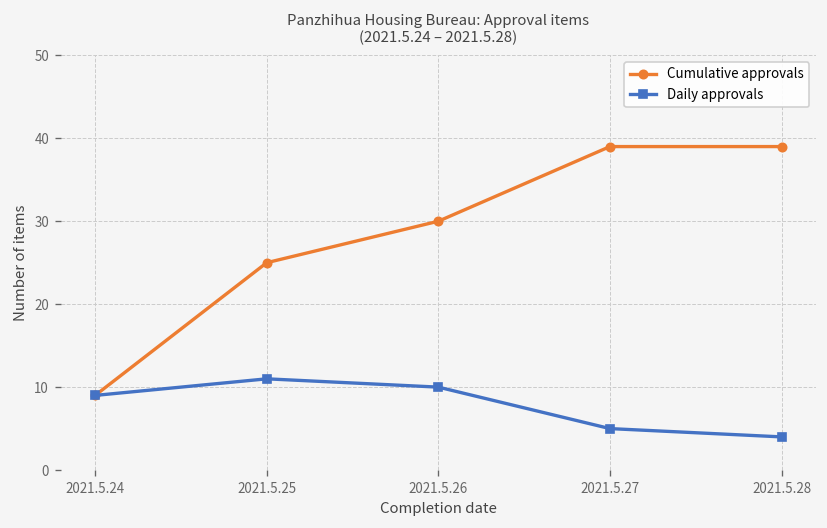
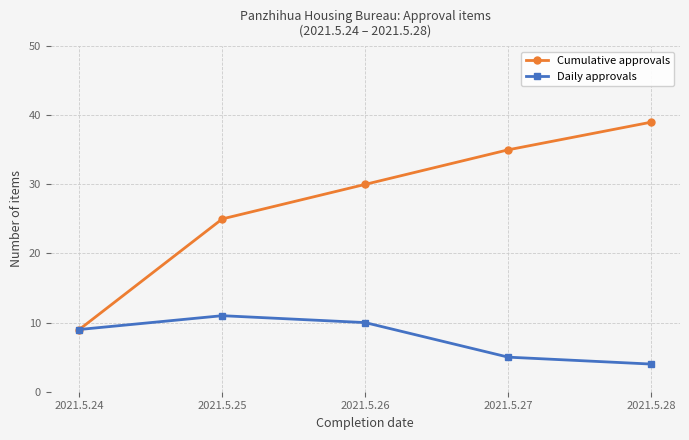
Cumulative approvals, 2021.5.27: 39 -> 35
